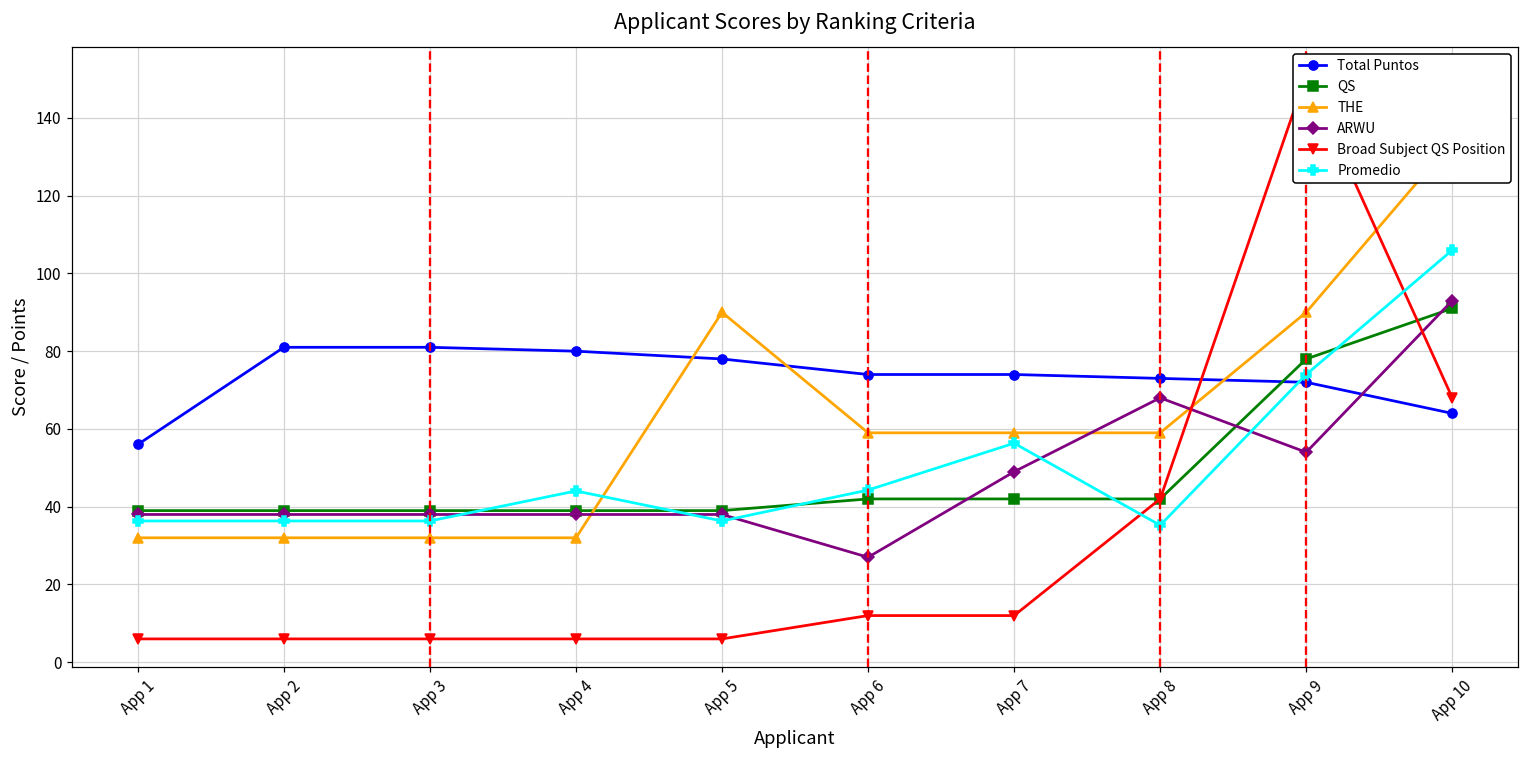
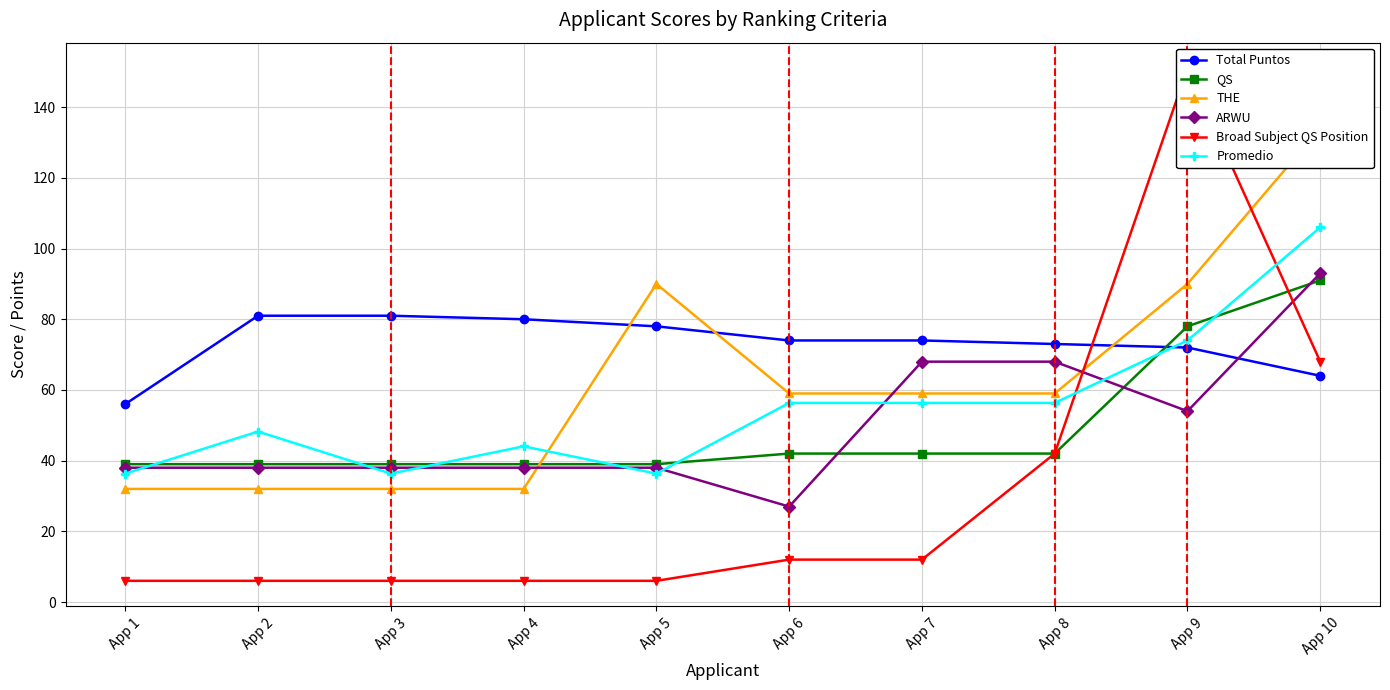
Promedio, App 2: 36 -> 48
Promedio, App 6: 44 -> 56
ARWU, App 7: 49 -> 68
Promedio, App 8: 35 -> 56
